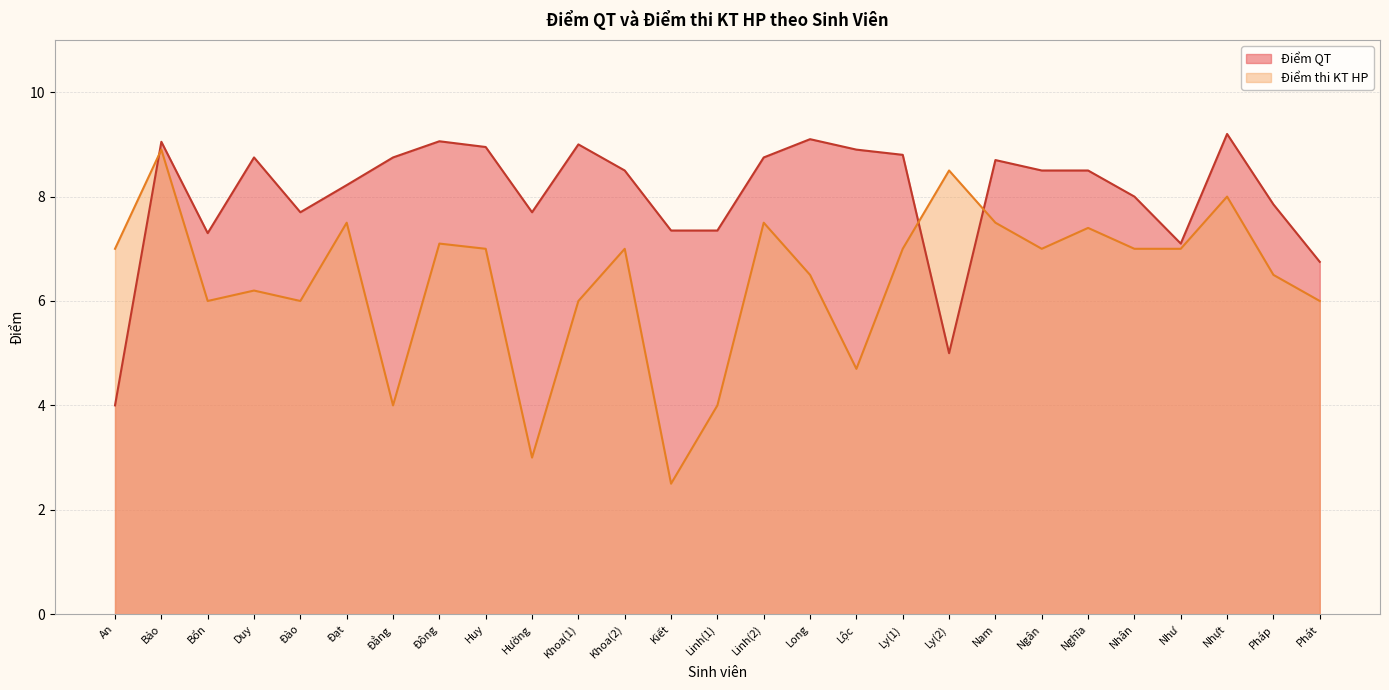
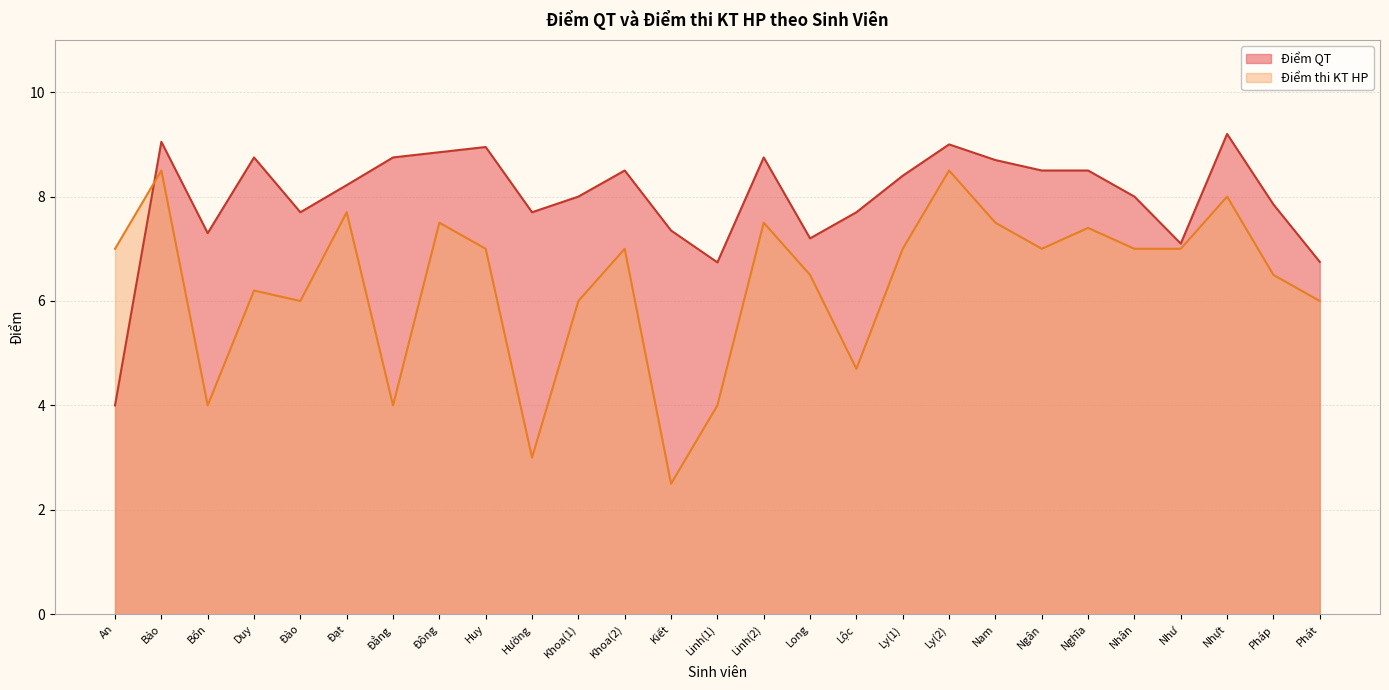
Điểm thi KT HP, Bảo: 8.9 -> 8.5
Điểm thi KT HP, Bổn: 6 -> 4
Điểm thi KT HP, Đạt: 7.5 -> 7.7
Điểm QT, Đông: 9.1 -> 8.9
Điểm thi KT HP, Đông: 7.1 -> 7.5
Điểm QT, Khoa(1): 9 -> 8
Điểm QT, Linh(1): 7.4 -> 6.7
Điểm QT, Long: 9.1 -> 7.2
Điểm QT, Lộc: 8.9 -> 7.7
Điểm QT, Ly(1): 8.8 -> 8.4
Điểm QT, Ly(2): 5 -> 9
